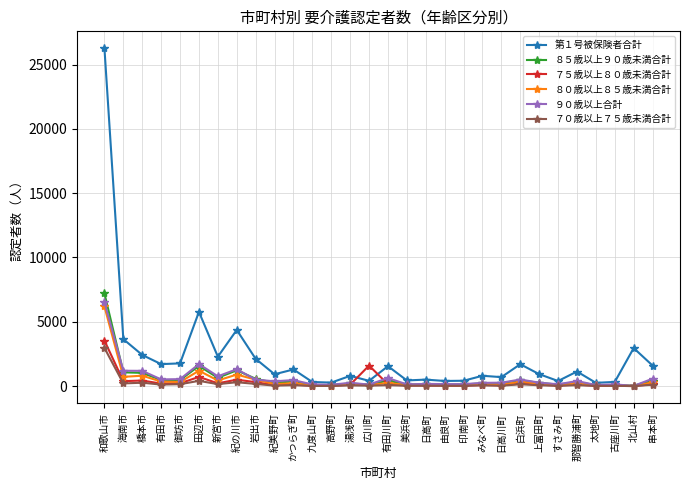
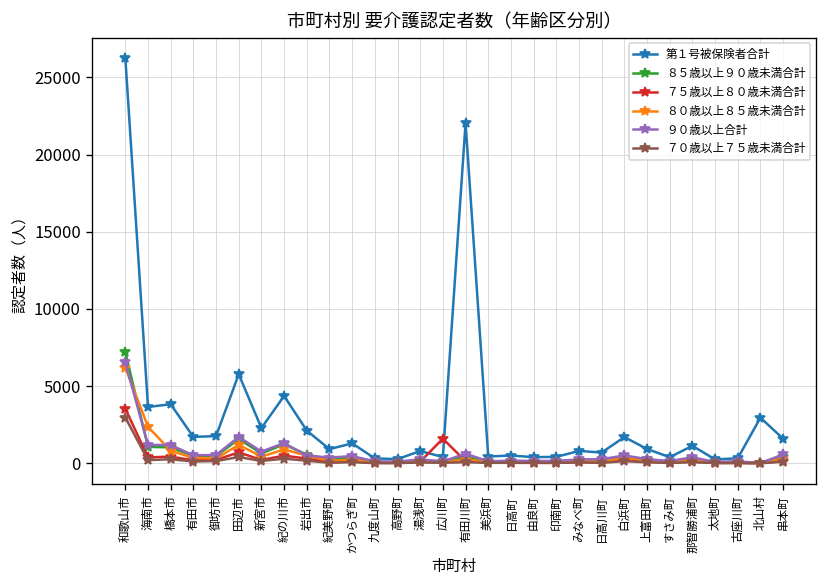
８０歳以上８５歳未満合計, 海南市: 700 -> 2400
第１号被保険者合計, 橋本市: 2400 -> 3800
第１号被保険者合計, 有田川町: 1500 -> 22000
